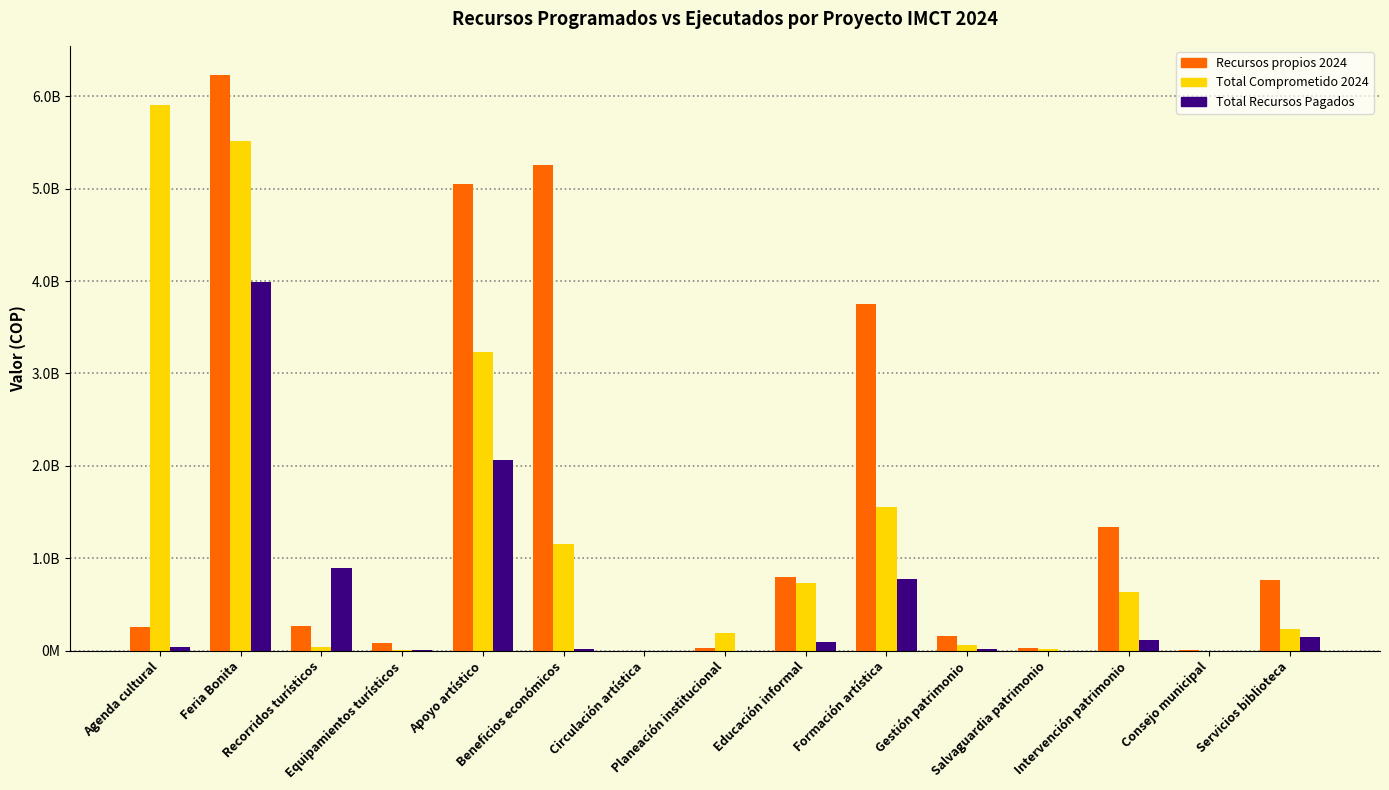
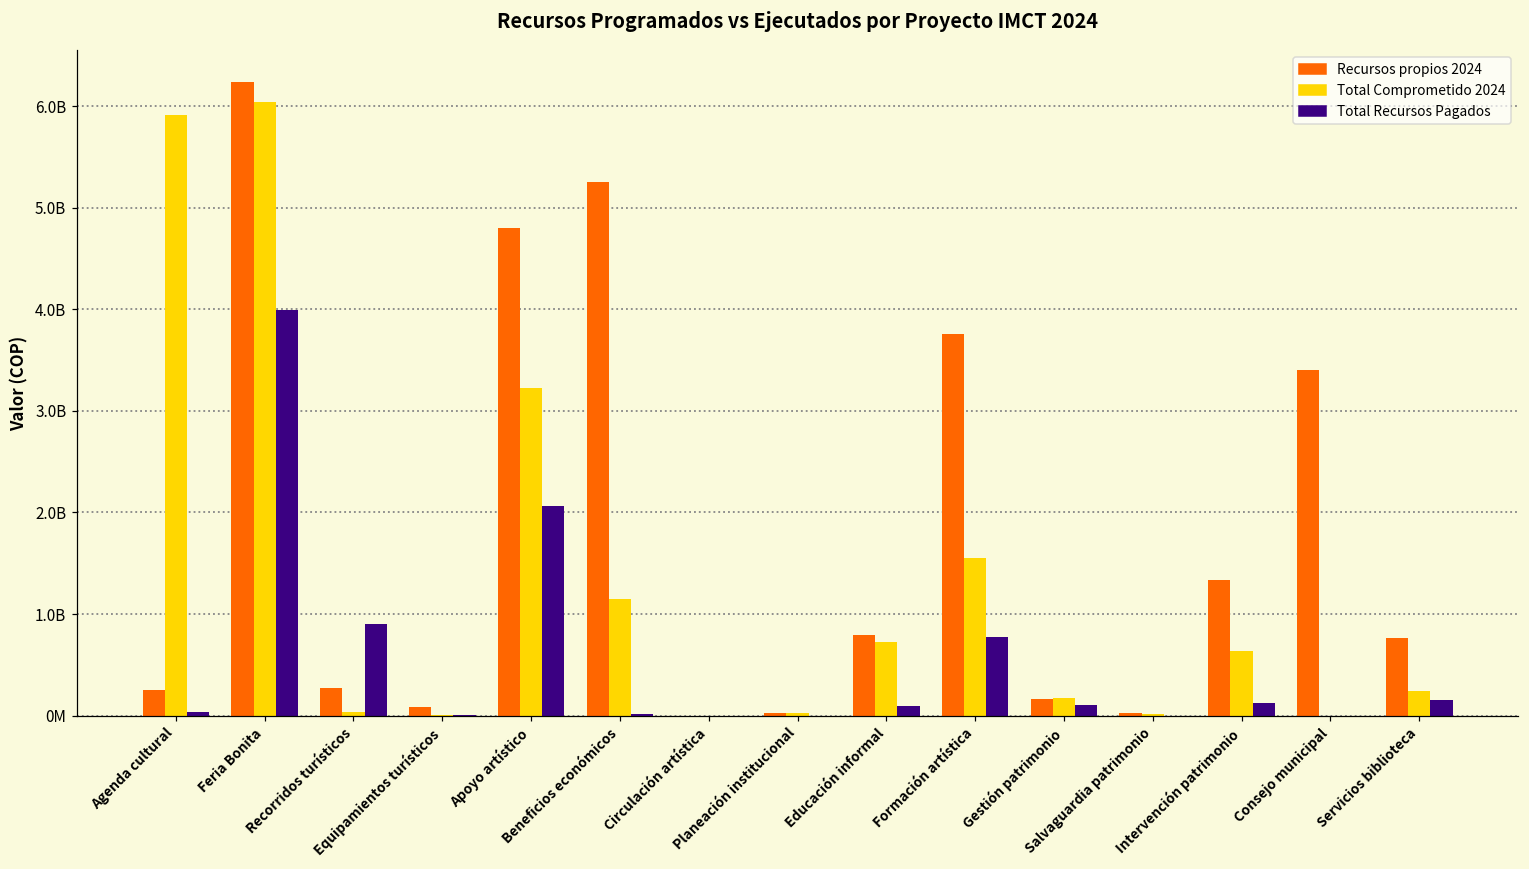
Total Comprometido 2024, Feria Bonita: 5500000000 -> 6000000000
Recursos propios 2024, Apoyo artístico: 5100000000 -> 4800000000
Total Comprometido 2024, Planeación institucional: 200000000 -> 0
Total Comprometido 2024, Gestión patrimonio: 100000000 -> 200000000
Total Recursos Pagados, Gestión patrimonio: 0 -> 100000000
Recursos propios 2024, Consejo municipal: 0 -> 3400000000
